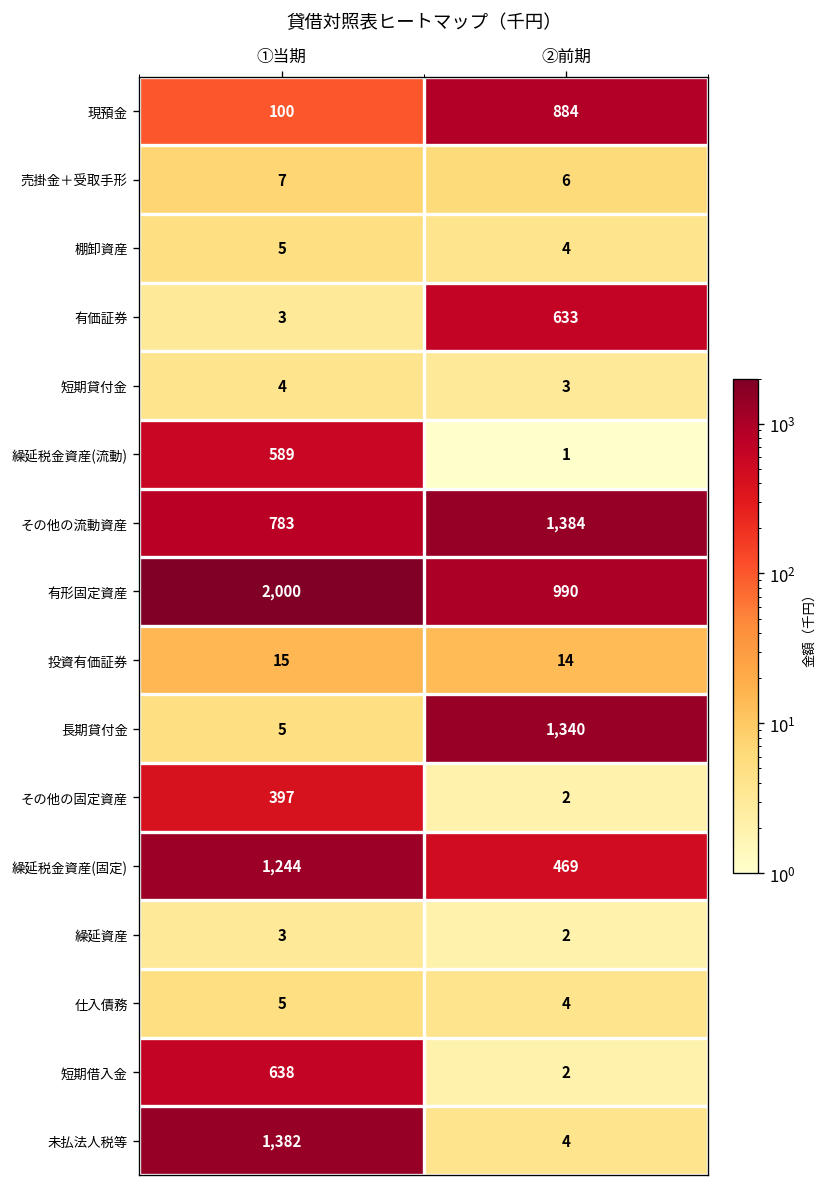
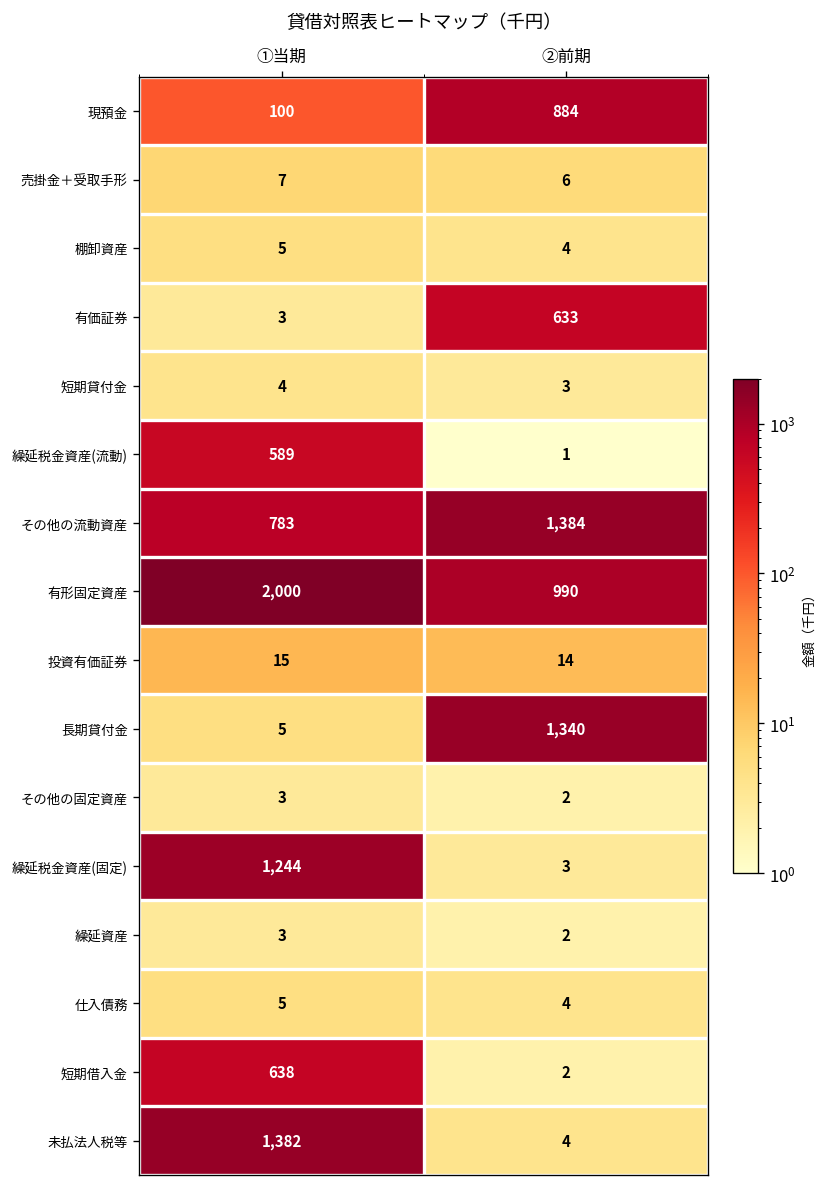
その他の固定資産, ①当期: 397 -> 3
繰延税金資産(固定), ②前期: 469 -> 3
